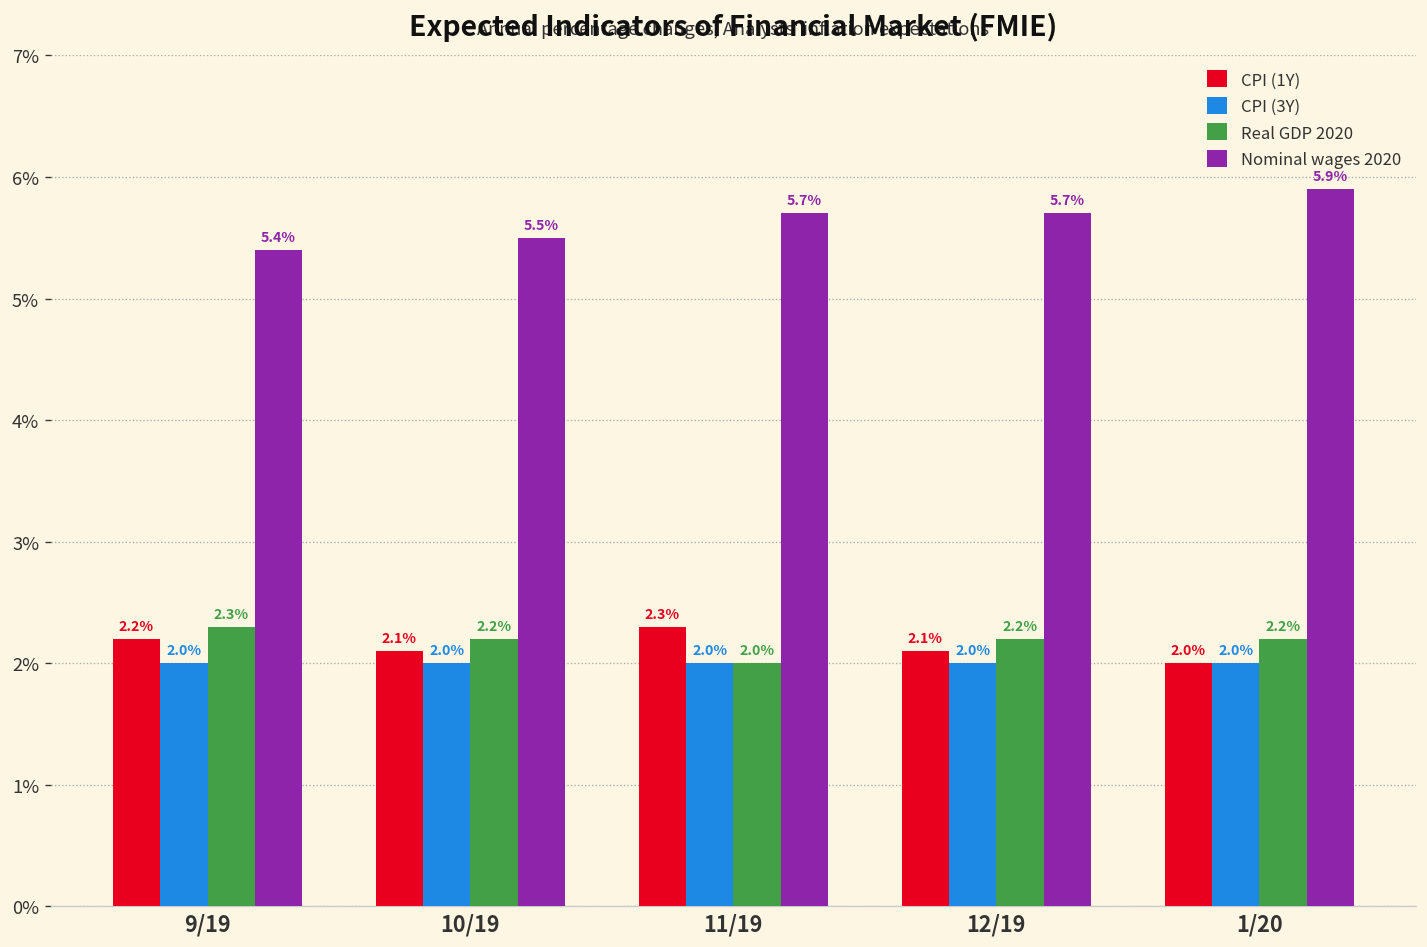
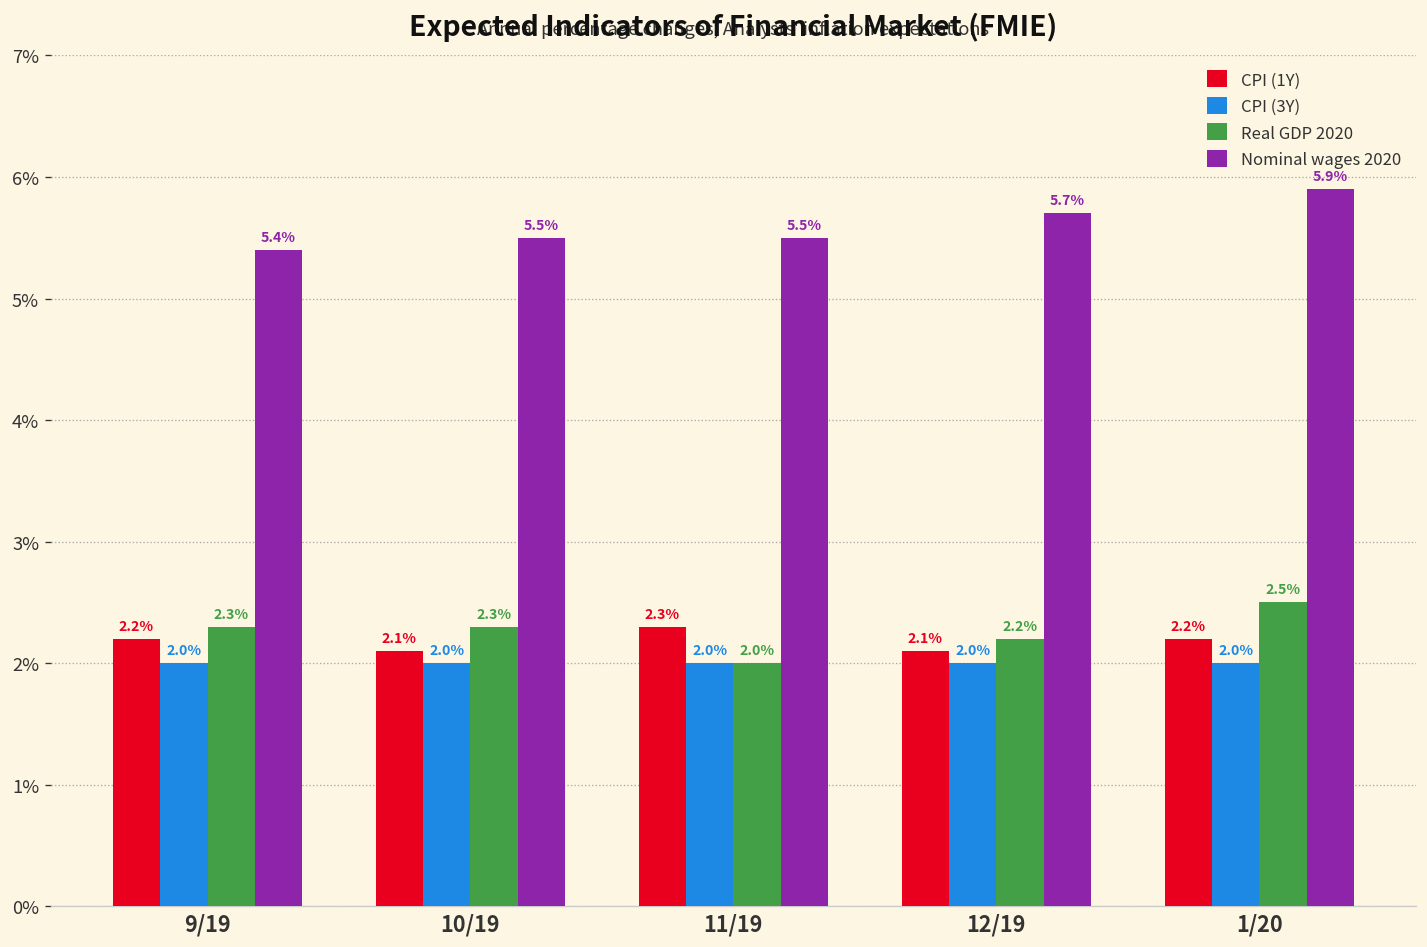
Real GDP 2020, 10/19: 2.2% -> 2.3%
Nominal wages 2020, 11/19: 5.7% -> 5.5%
CPI (1Y), 1/20: 2.0% -> 2.2%
Real GDP 2020, 1/20: 2.2% -> 2.5%
